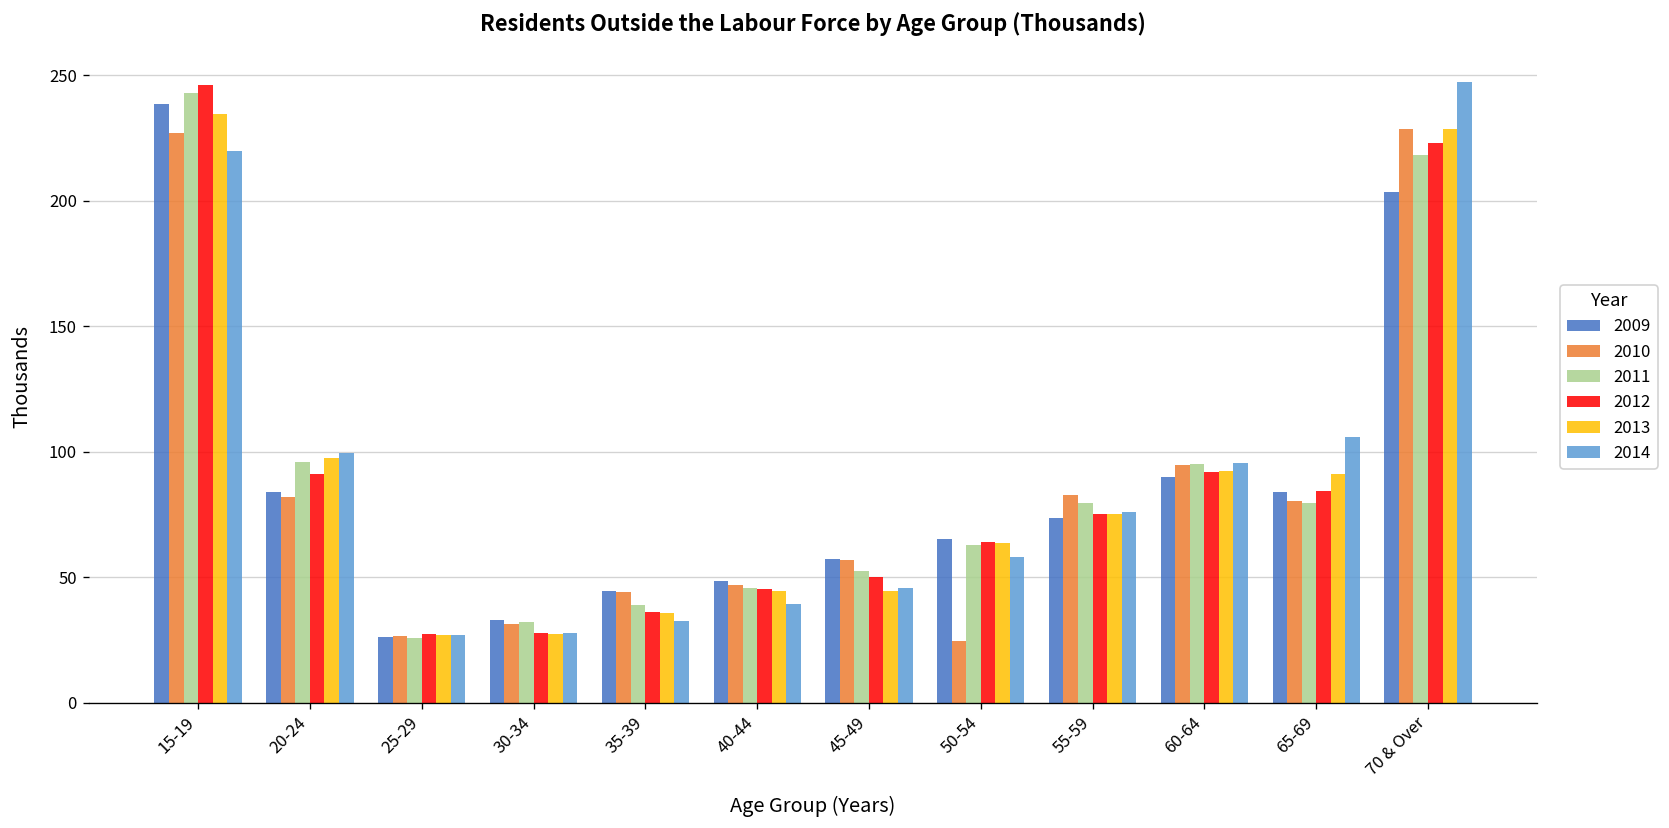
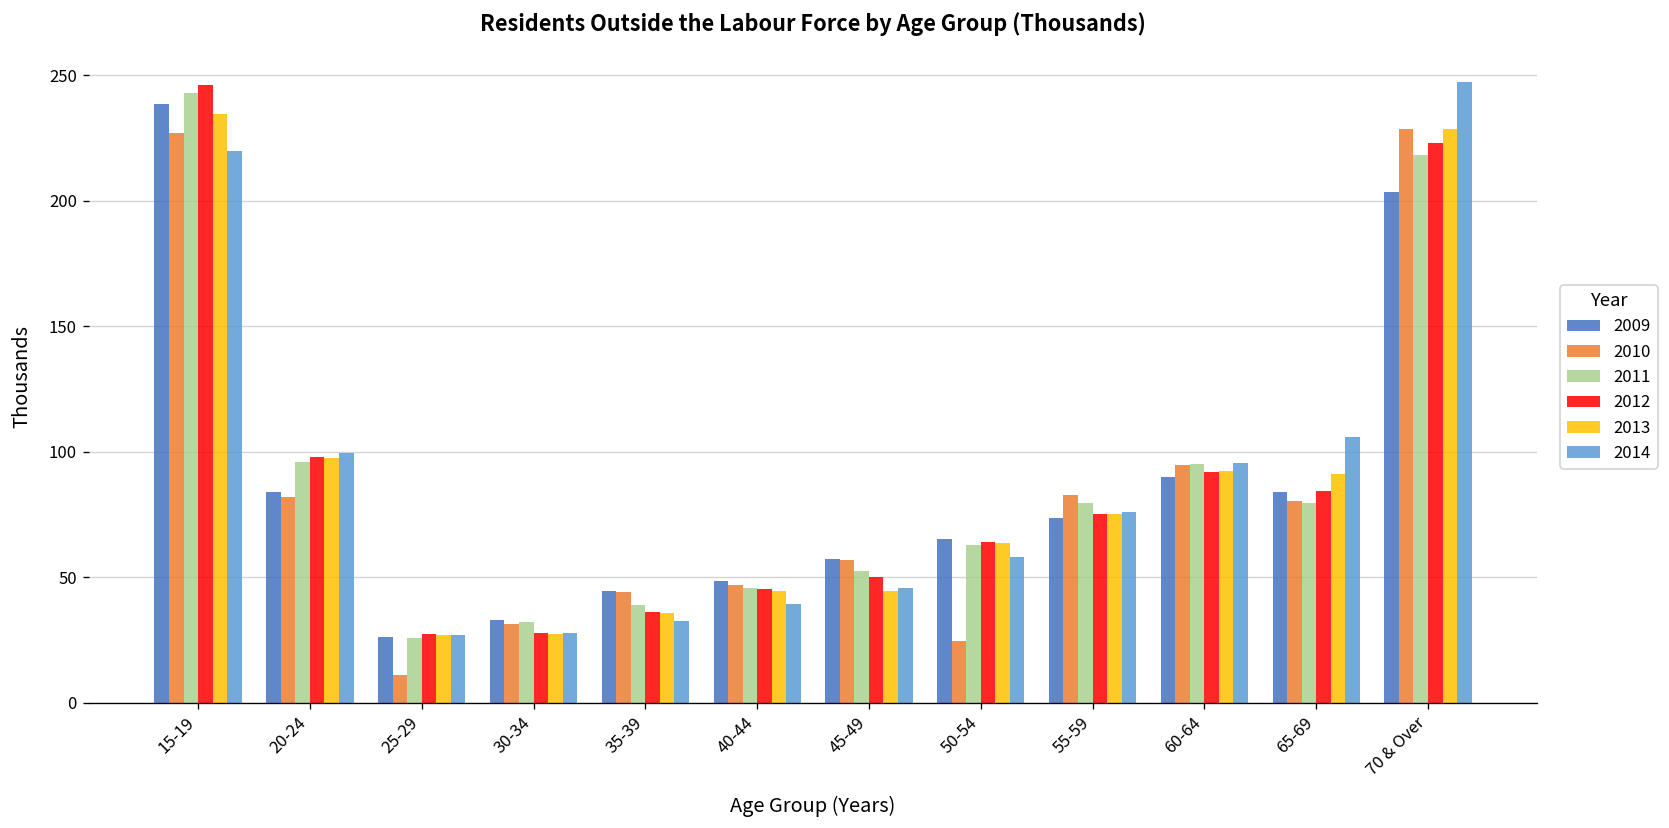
2012, 20-24: 91 -> 98
2010, 25-29: 27 -> 11
